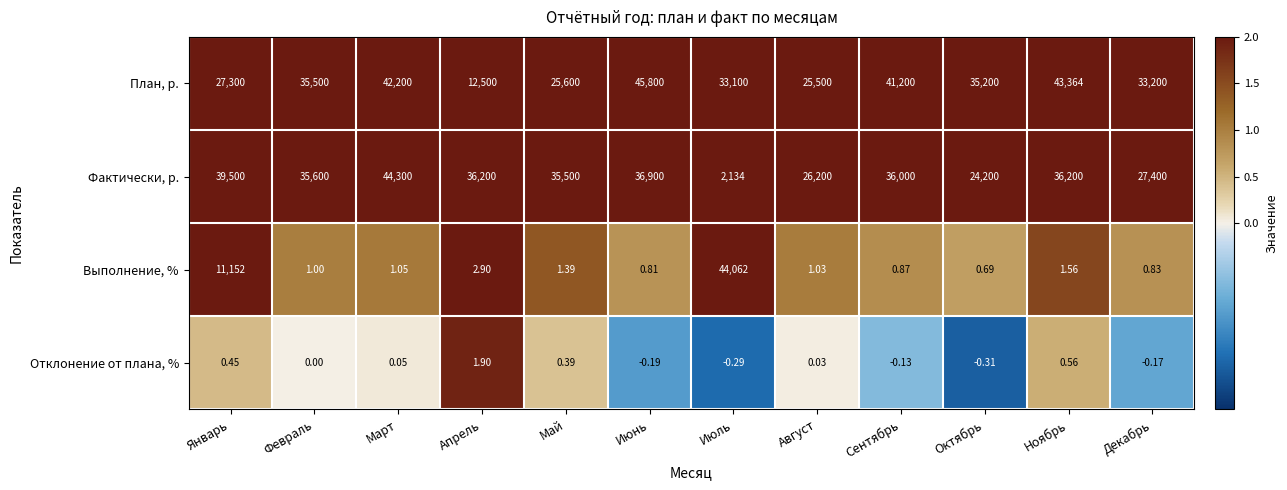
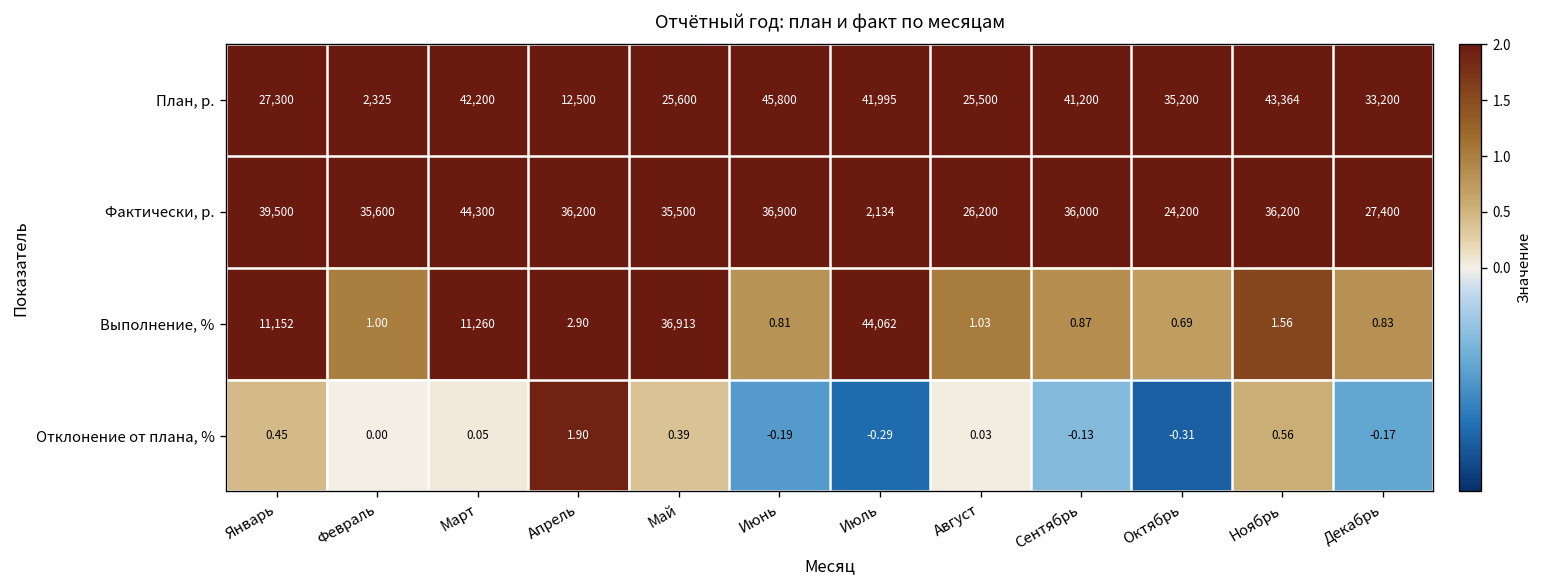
План, р., Февраль: 35,500 -> 2,325
План, р., Июль: 33,100 -> 41,995
Выполнение, %, Март: 1.05 -> 11,260
Выполнение, %, Май: 1.39 -> 36,913
